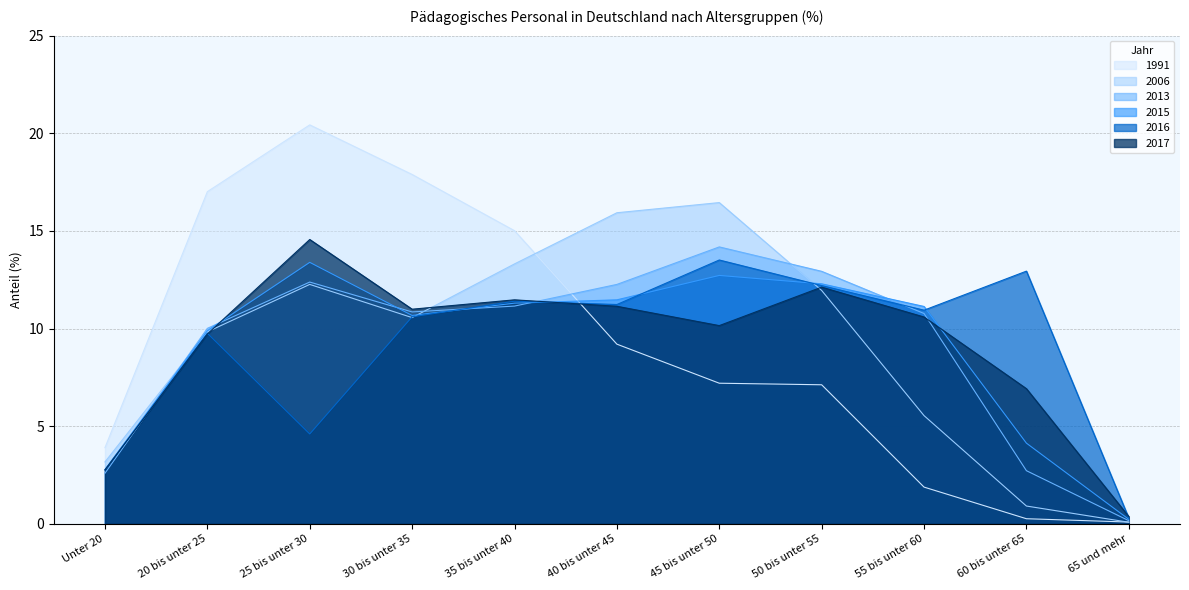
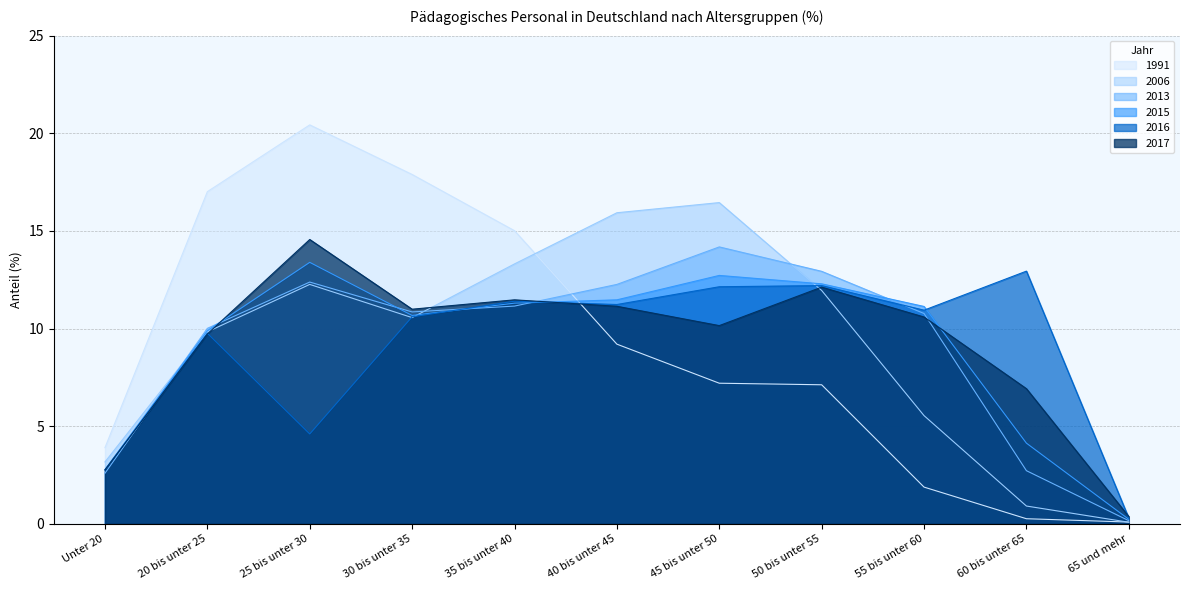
2016, 45 bis unter 50: 13.5 -> 12.1
